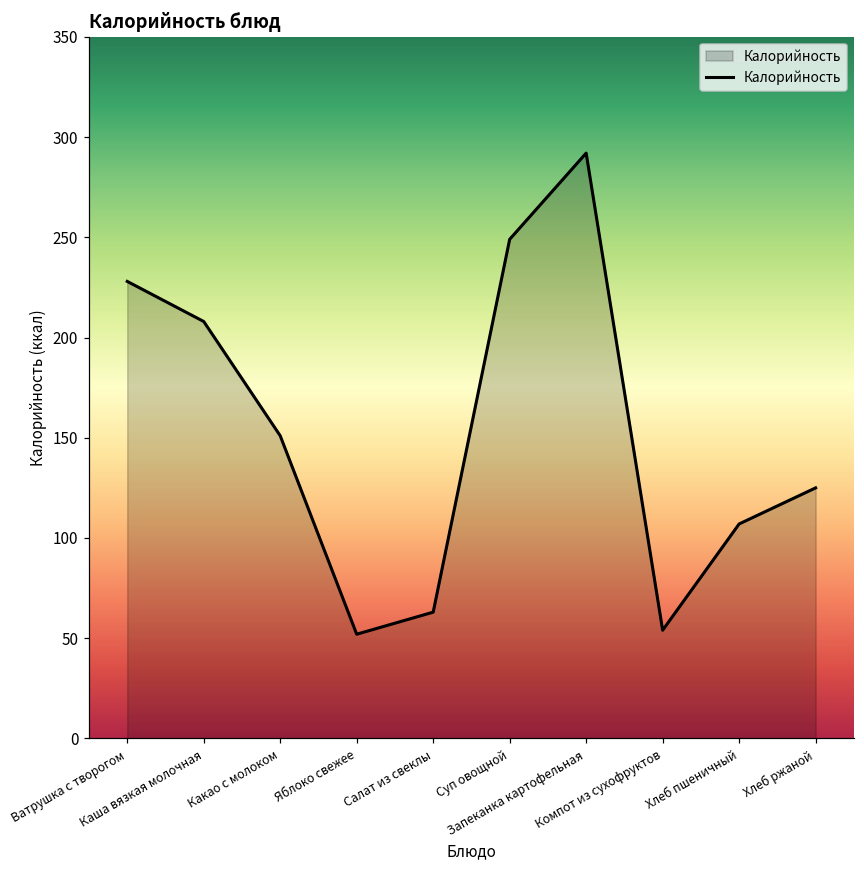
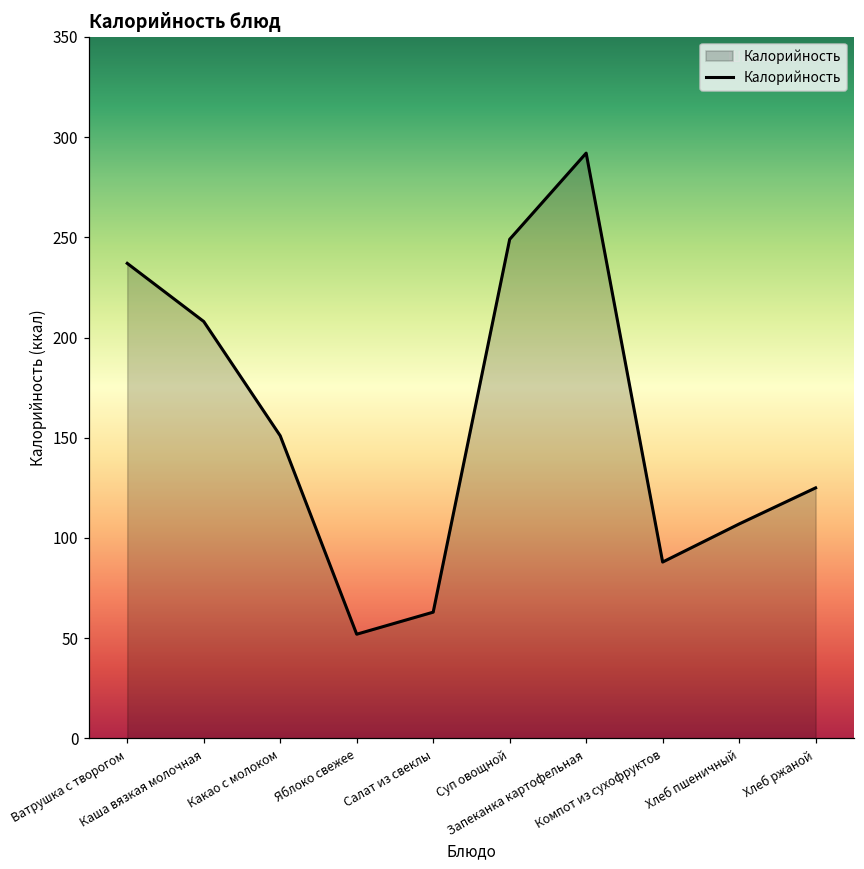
Ватрушка с творогом: 228 -> 237
Компот из сухофруктов: 54 -> 88
